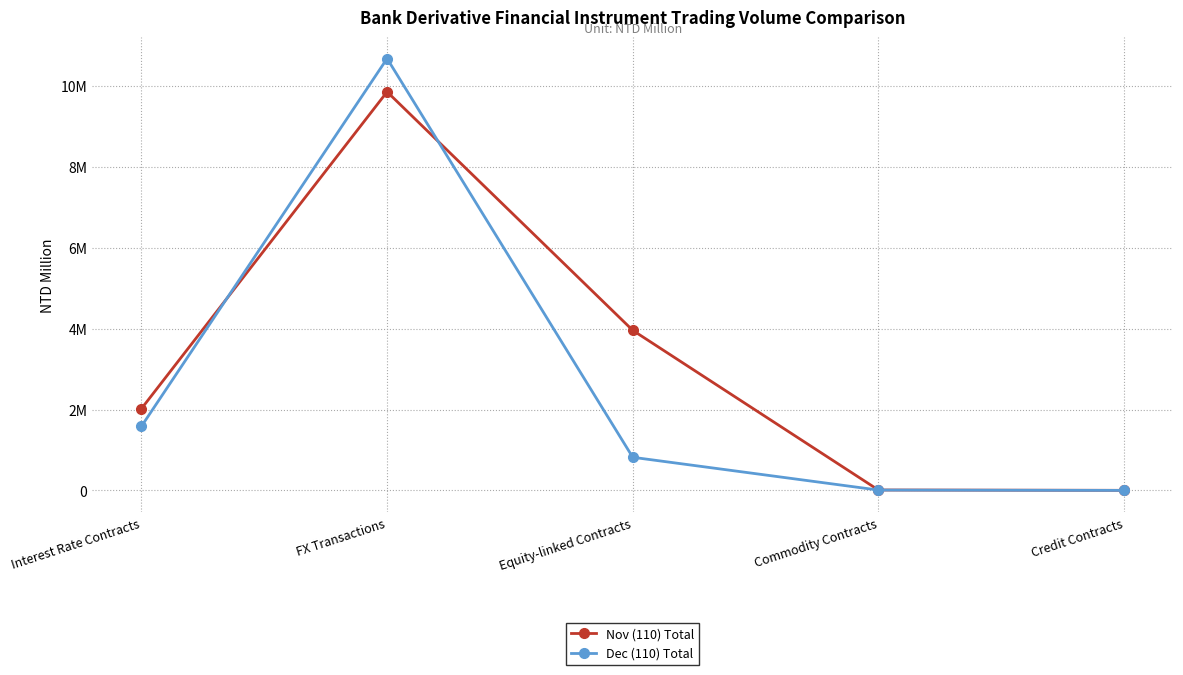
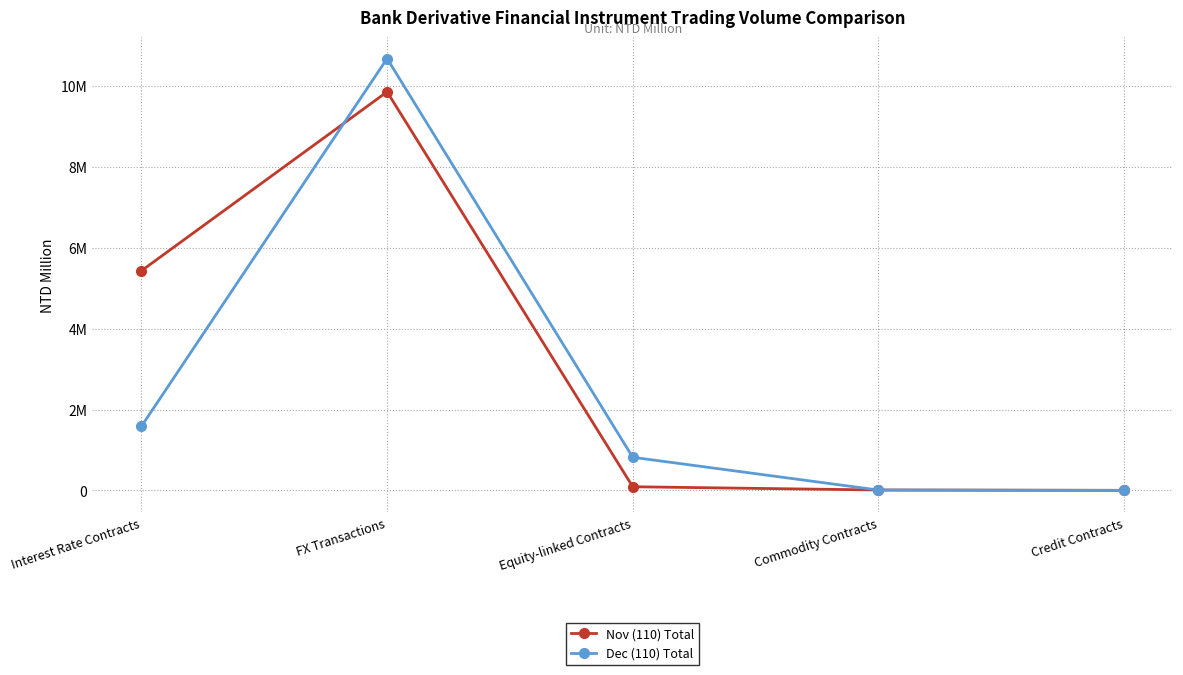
Nov (110) Total, Interest Rate Contracts: 2000000 -> 5400000
Nov (110) Total, Equity-linked Contracts: 4000000 -> 100000
